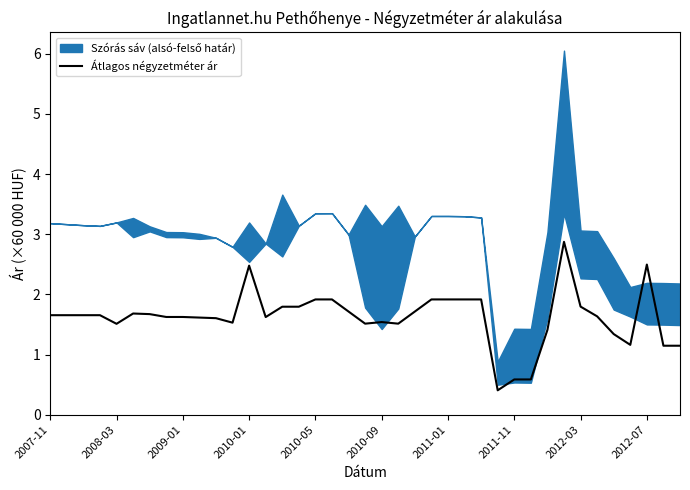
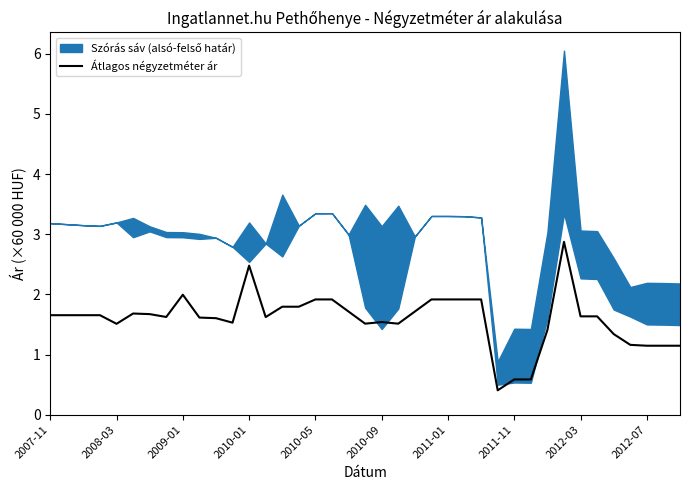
Átlagos négyzetméter ár, 2009-01: 1.6 -> 2.0
Átlagos négyzetméter ár, 2012-03: 1.8 -> 1.6
Átlagos négyzetméter ár, 2012-07: 2.5 -> 1.1
